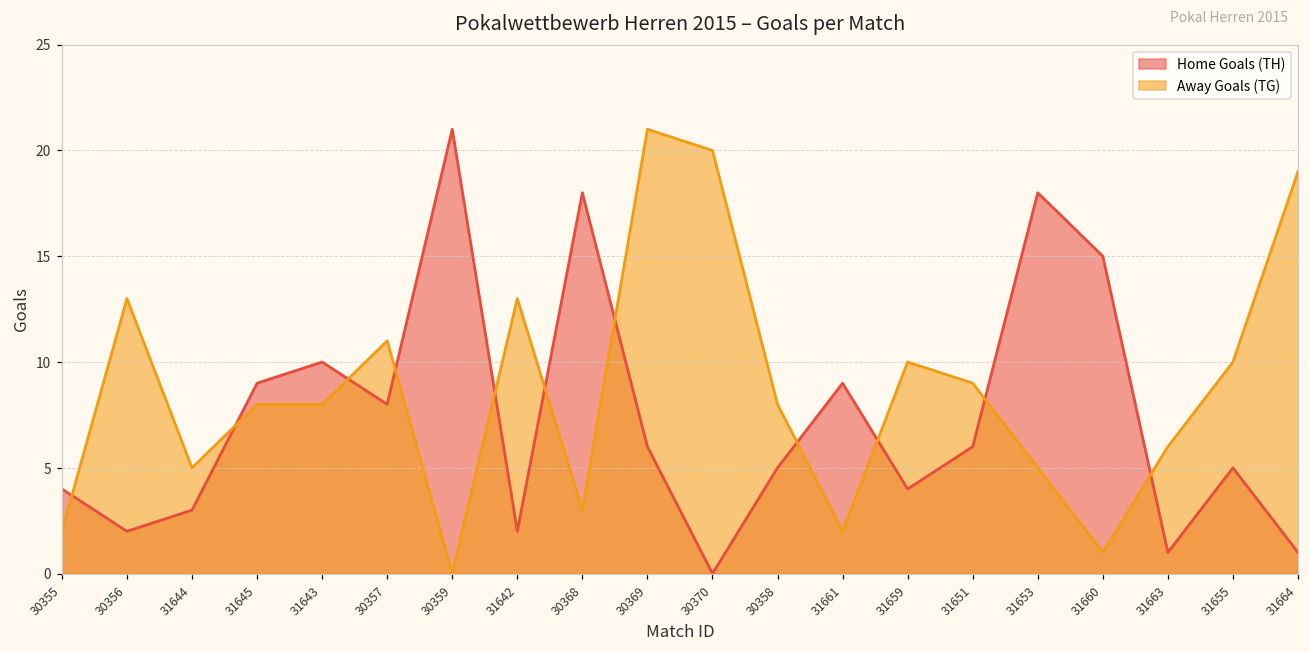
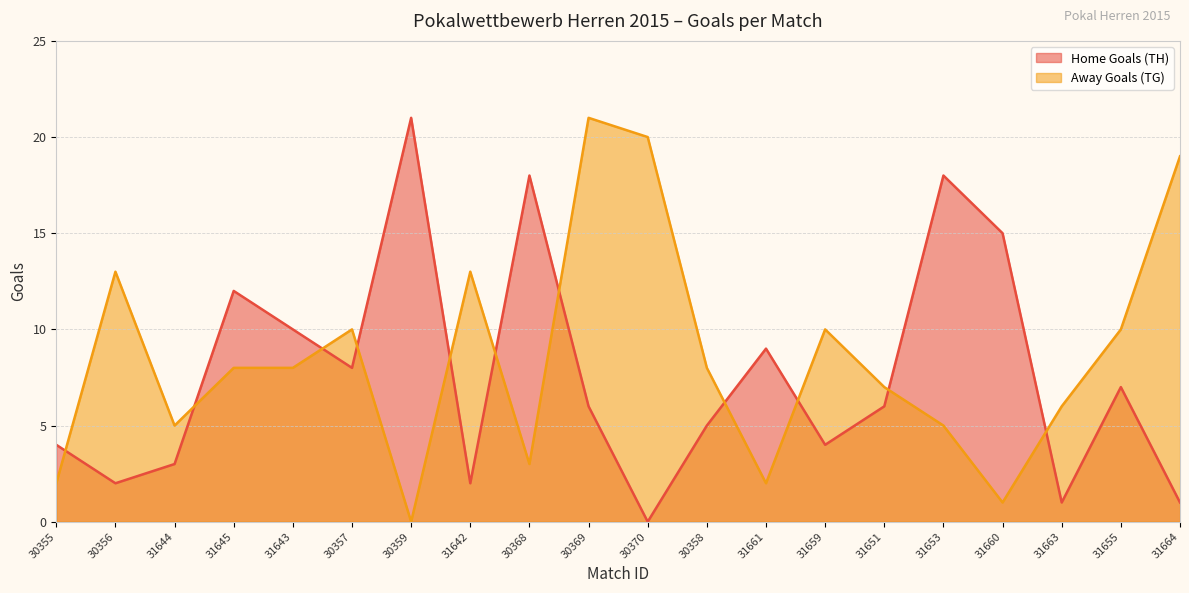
Home Goals (TH), 31645: 9 -> 12
Away Goals (TG), 30357: 11 -> 10
Away Goals (TG), 31651: 9 -> 7
Home Goals (TH), 31655: 5 -> 7
